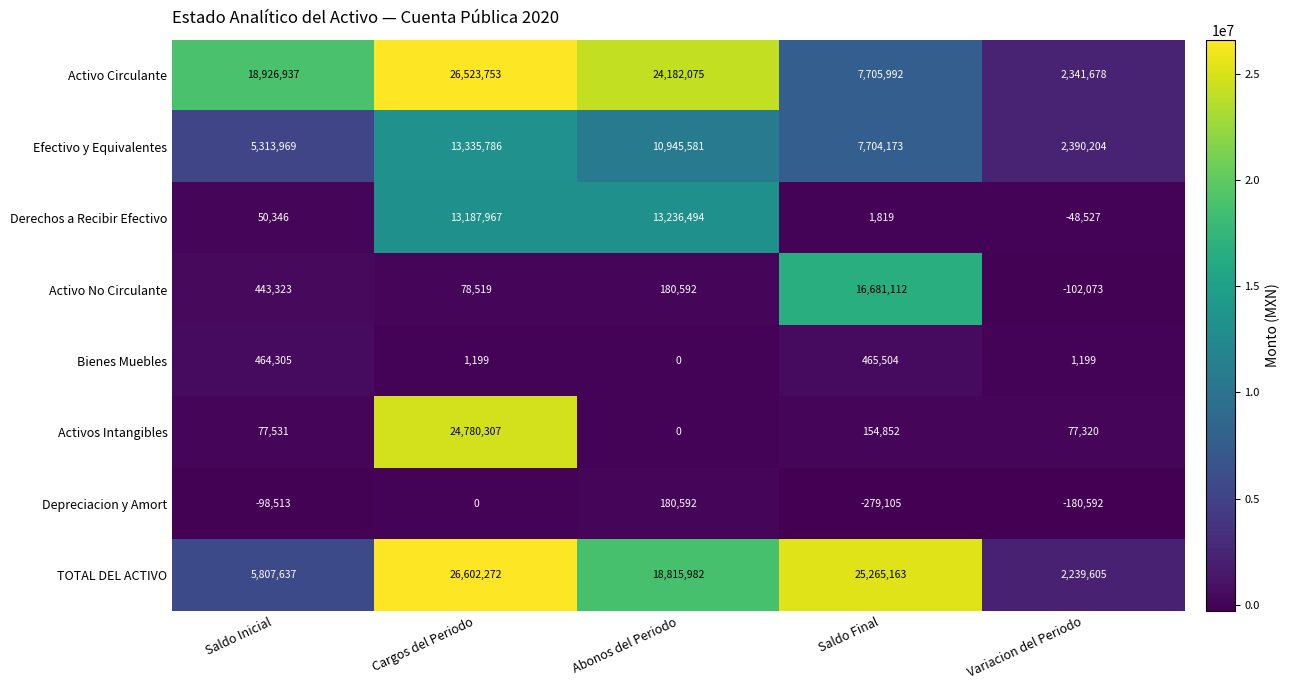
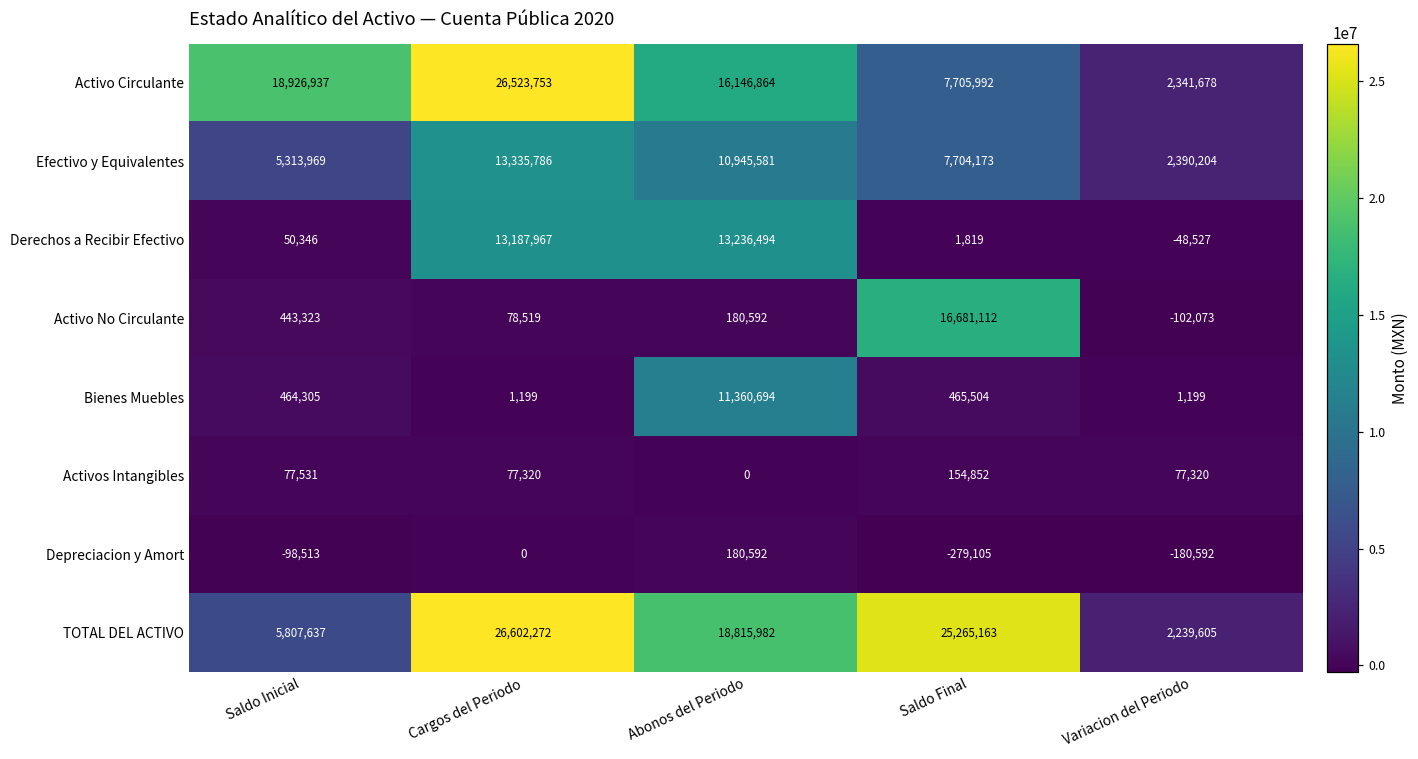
Activo Circulante, Abonos del Periodo: 24,182,075 -> 16,146,864
Bienes Muebles, Abonos del Periodo: 0 -> 11,360,694
Activos Intangibles, Cargos del Periodo: 24,780,307 -> 77,320
